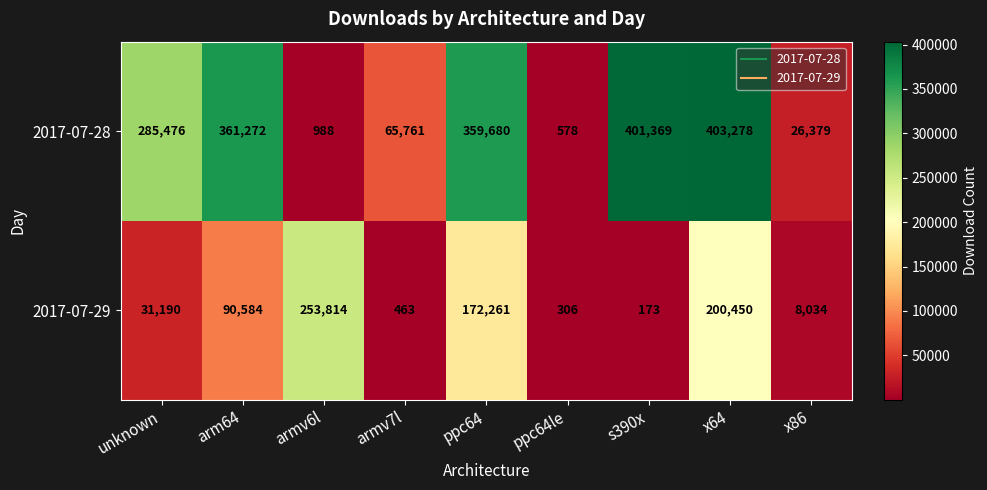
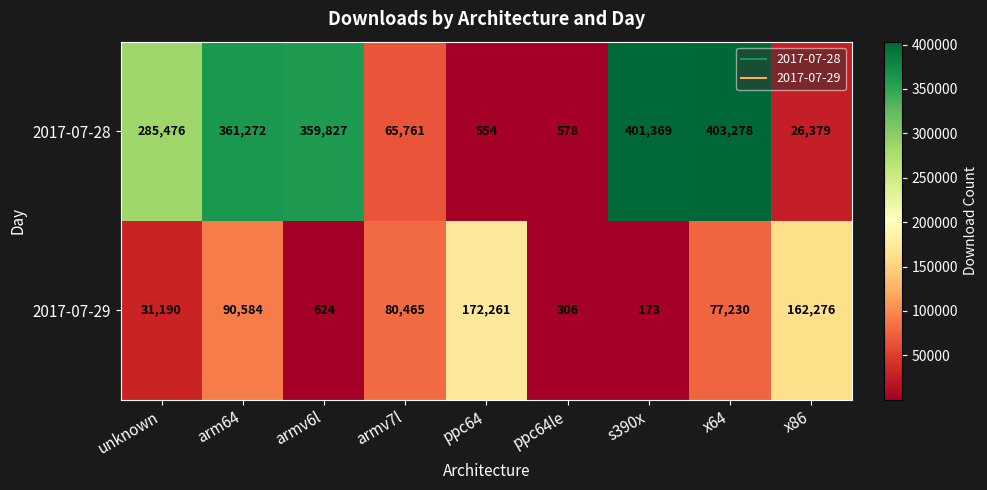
2017-07-28, armv6l: 988 -> 359,827
2017-07-28, ppc64: 359,680 -> 554
2017-07-29, armv6l: 253,814 -> 624
2017-07-29, armv7l: 463 -> 80,465
2017-07-29, x64: 200,450 -> 77,230
2017-07-29, x86: 8,034 -> 162,276
